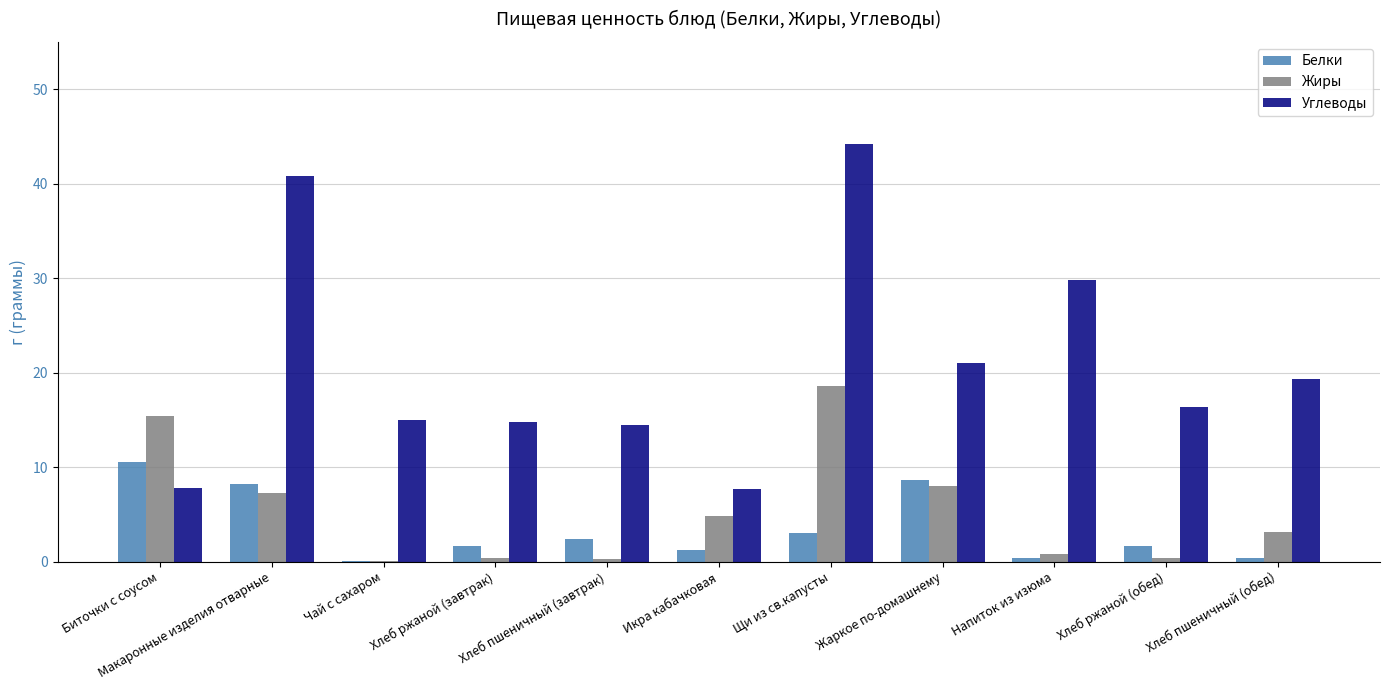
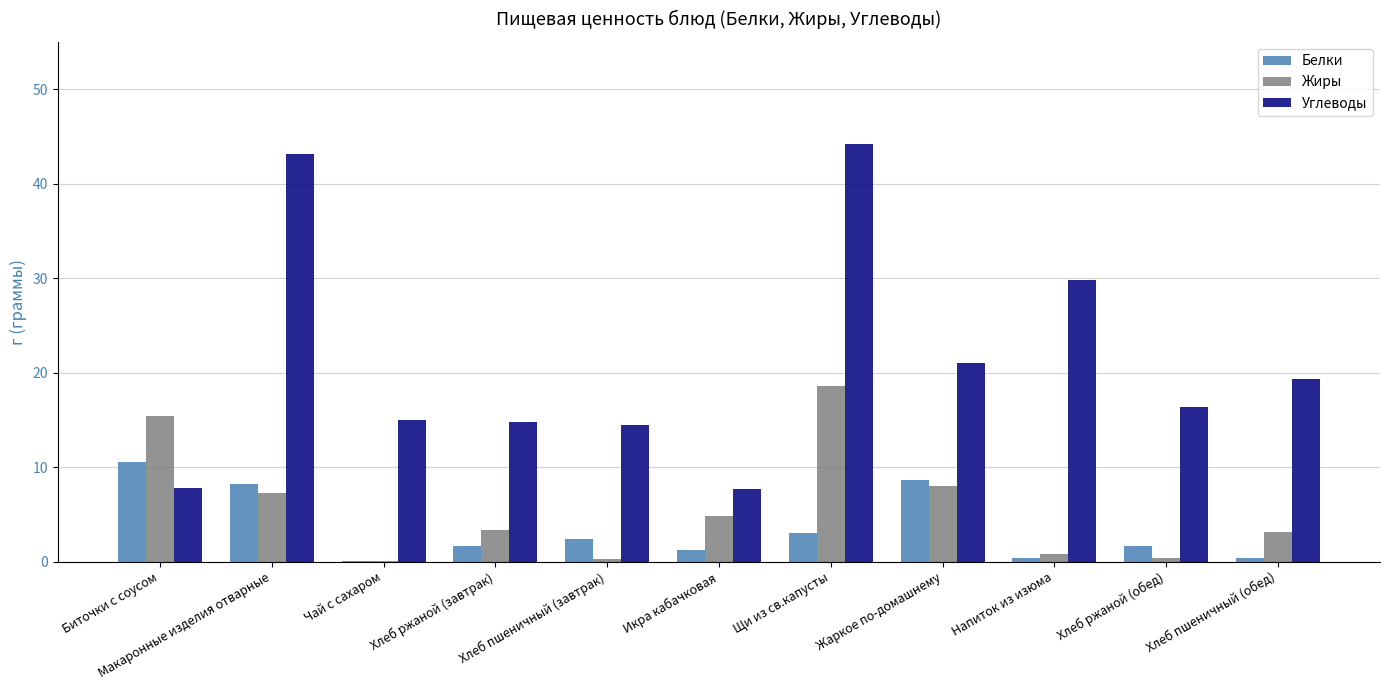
Углеводы, Макаронные изделия отварные: 41 -> 43
Жиры, Хлеб ржаной (завтрак): 0 -> 3
